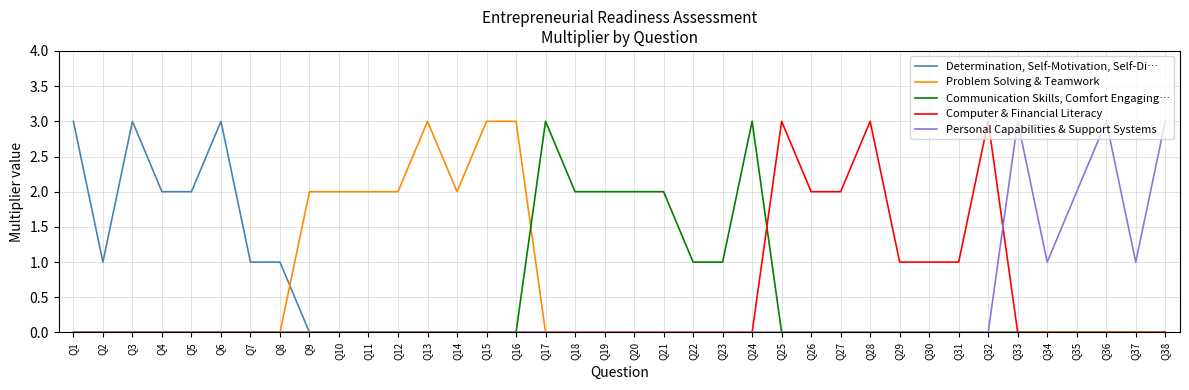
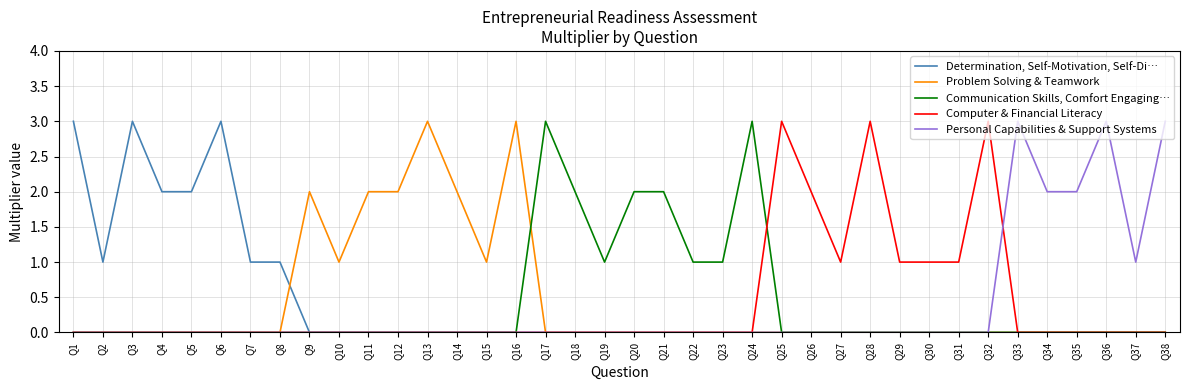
Problem Solving & Teamwork, Q10: 2 -> 1
Problem Solving & Teamwork, Q15: 3 -> 1
Communication Skills, Comfort Engaging…, Q19: 2 -> 1
Computer & Financial Literacy, Q27: 2 -> 1
Personal Capabilities & Support Systems, Q34: 1 -> 2
